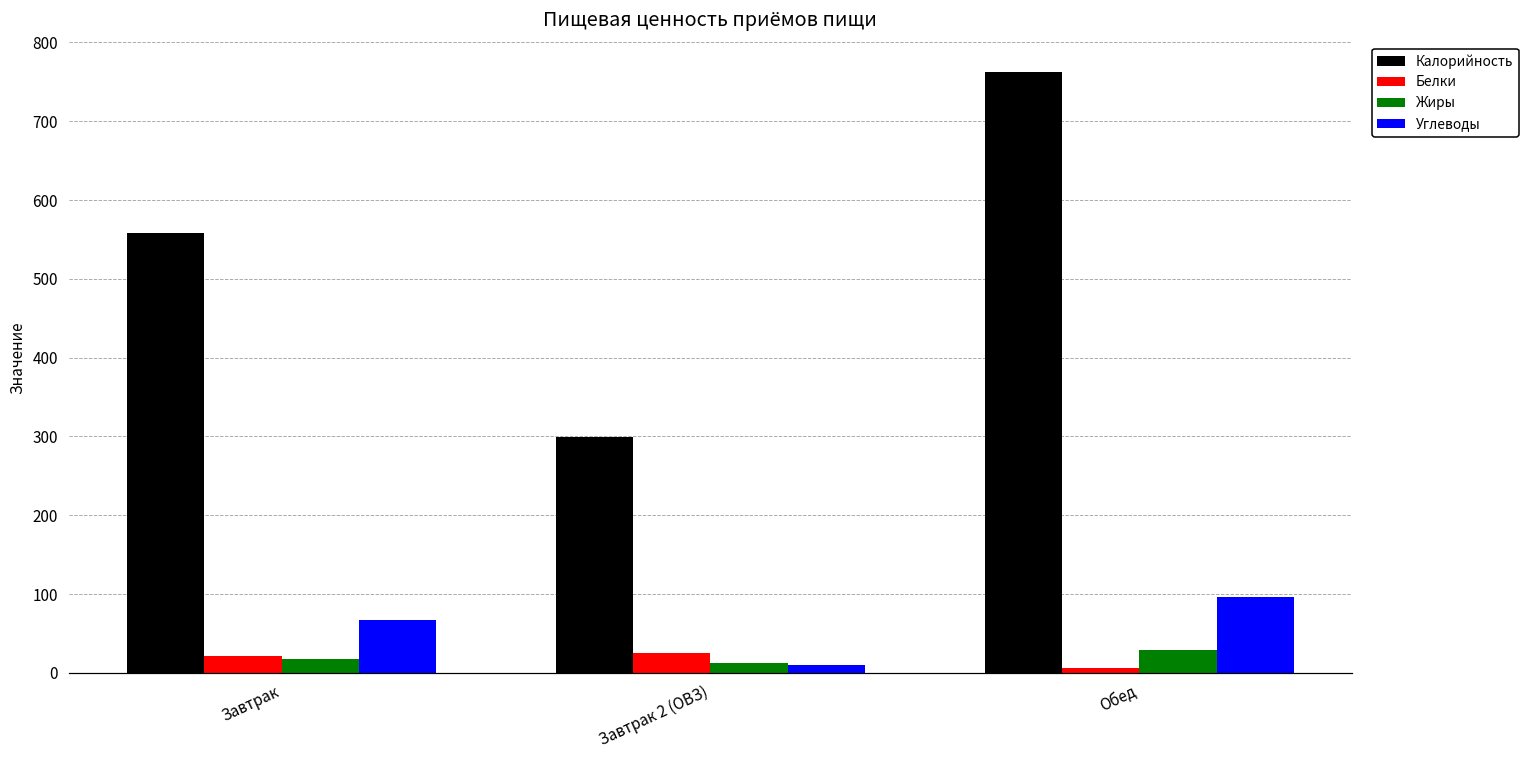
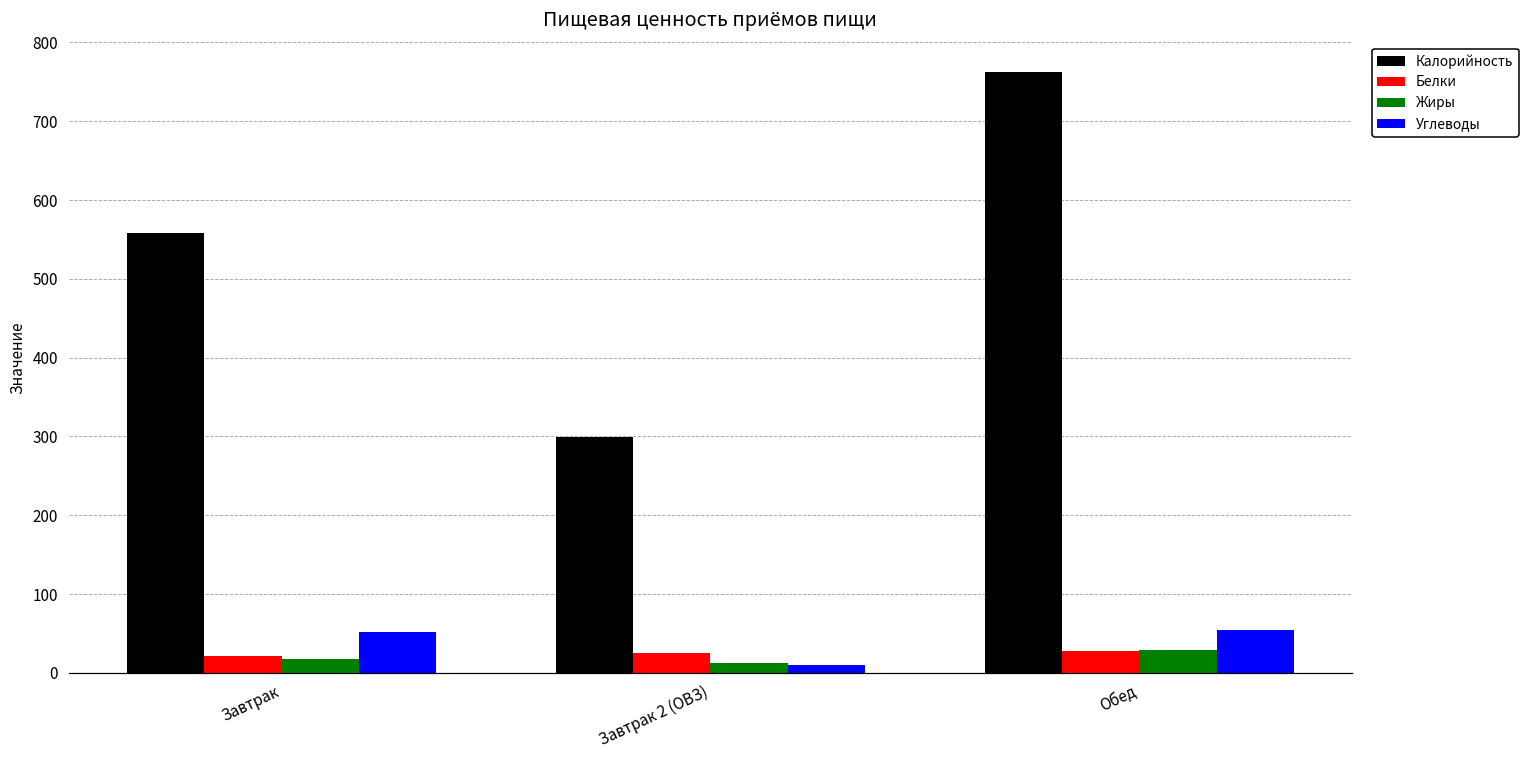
Углеводы, Завтрак: 70 -> 50
Белки, Обед: 10 -> 30
Углеводы, Обед: 100 -> 50
